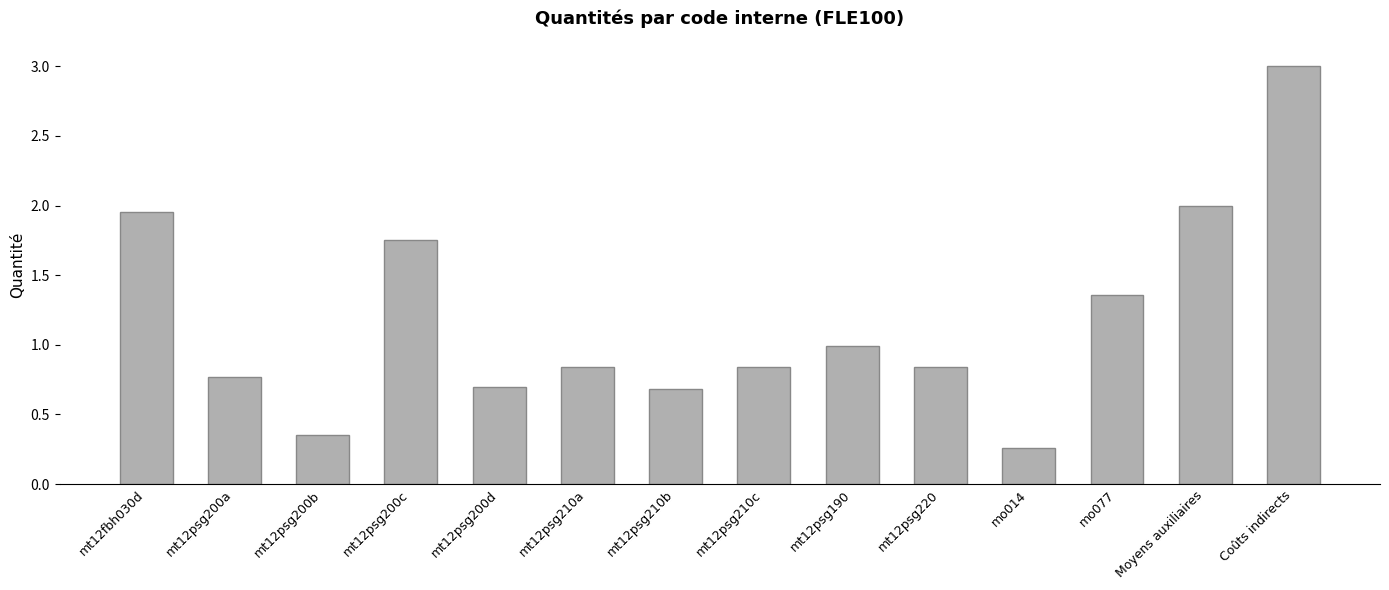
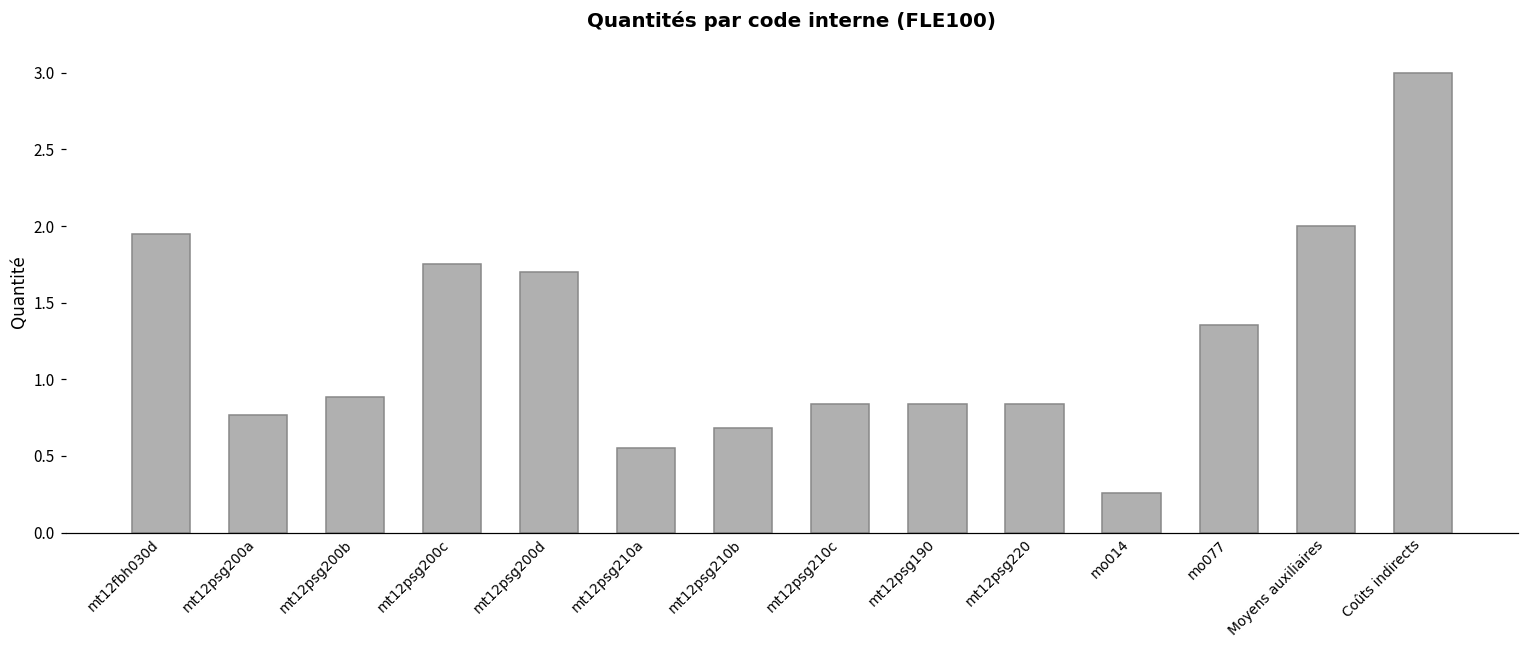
mt12psg200b: 0.35 -> 0.88
mt12psg200d: 0.7 -> 1.7
mt12psg210a: 0.84 -> 0.55
mt12psg190: 0.99 -> 0.84
